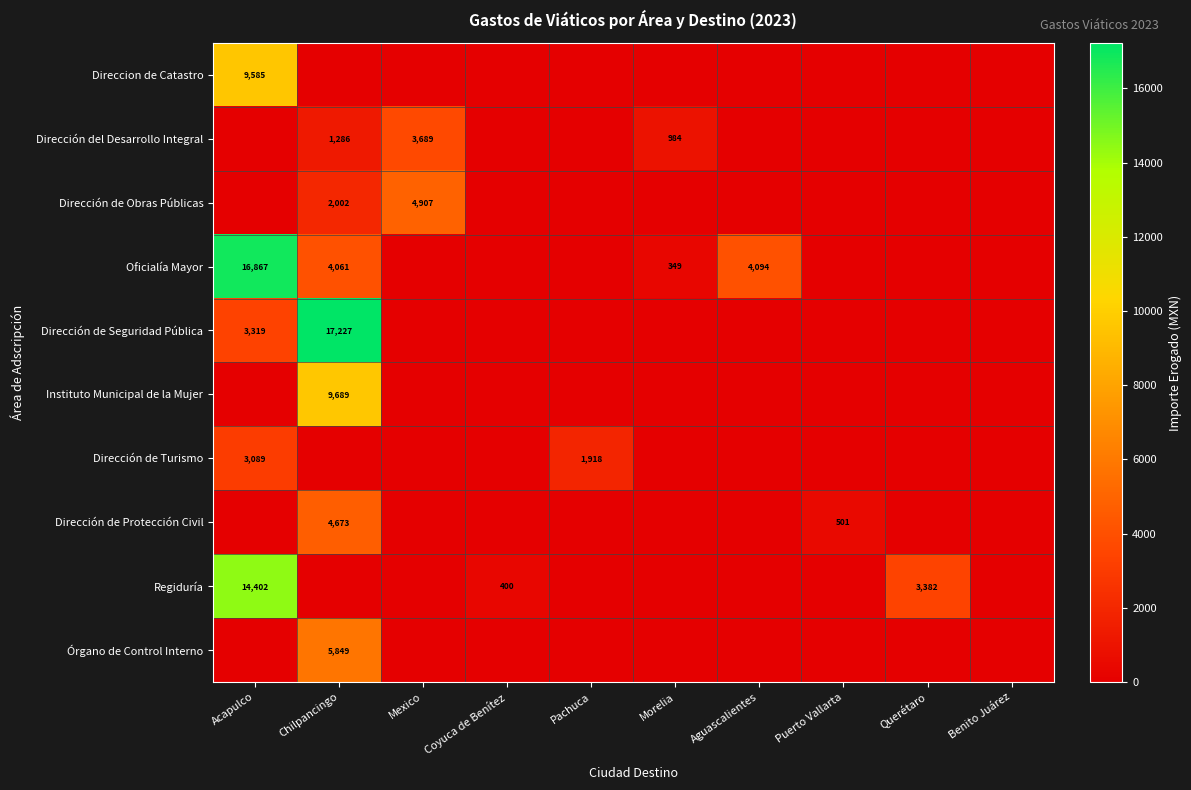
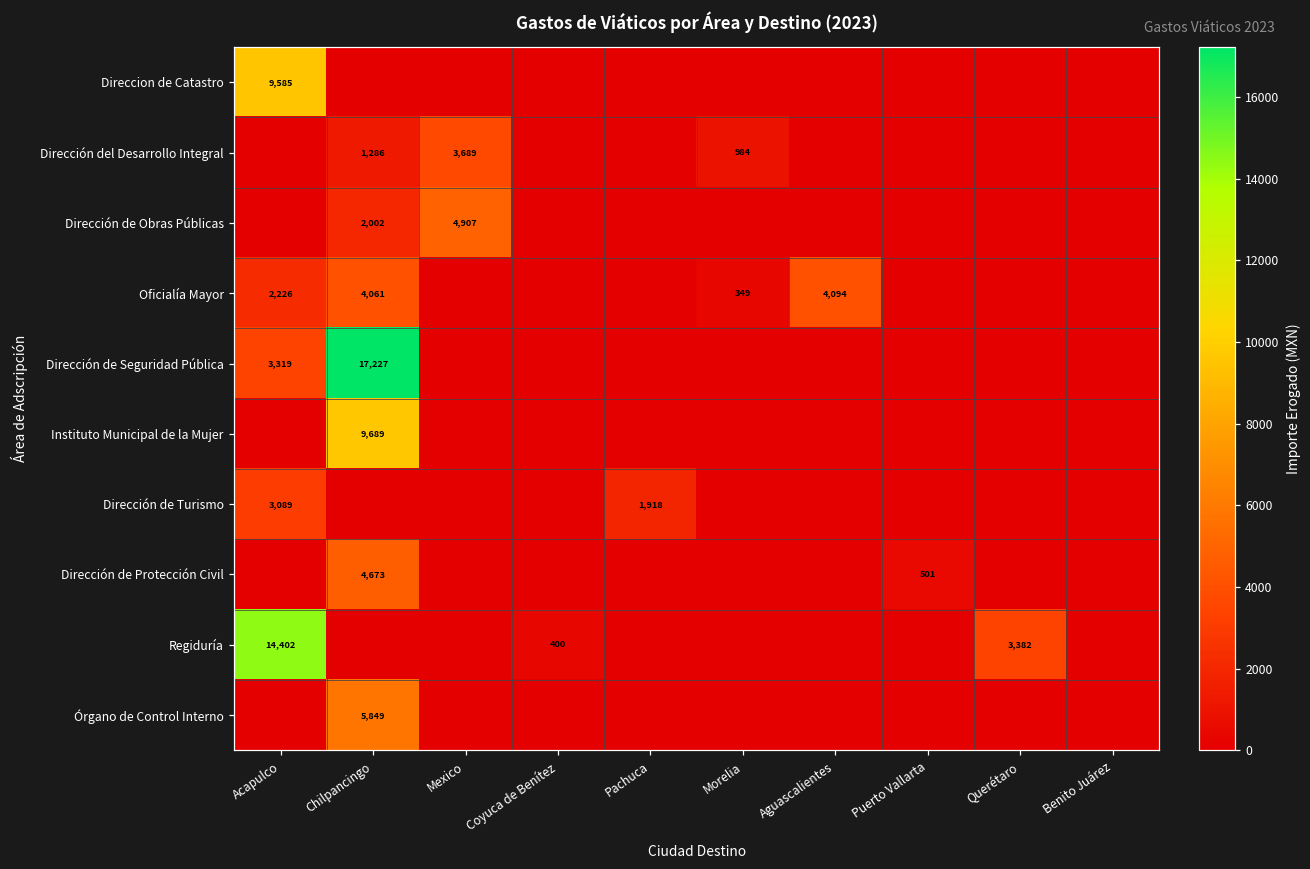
Oficialía Mayor, Acapulco: 16,867 -> 2,226
